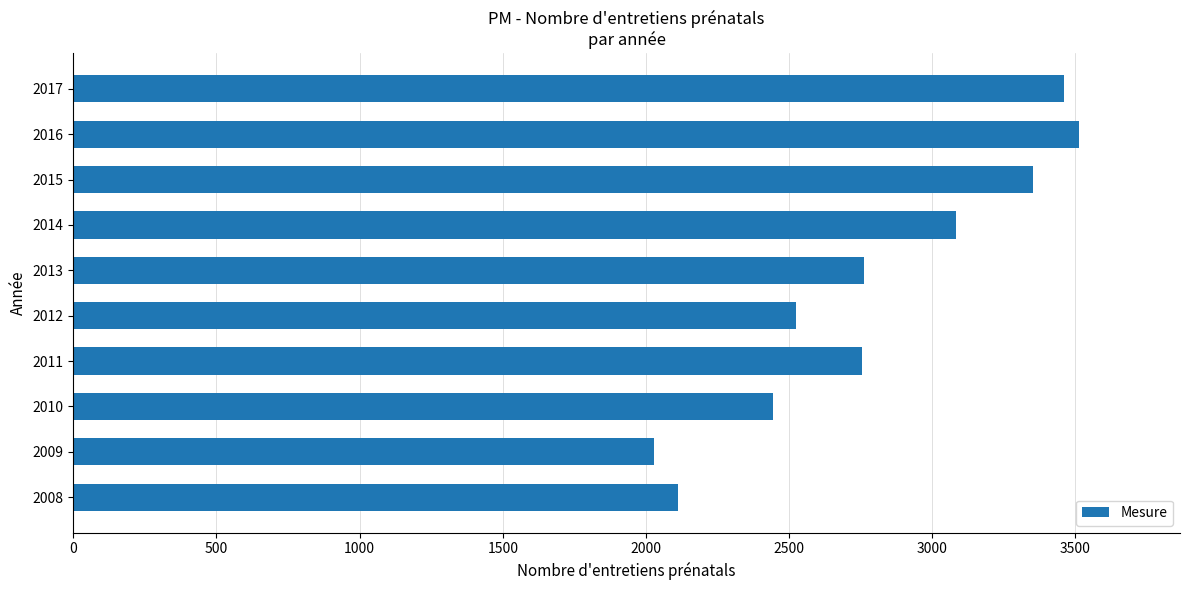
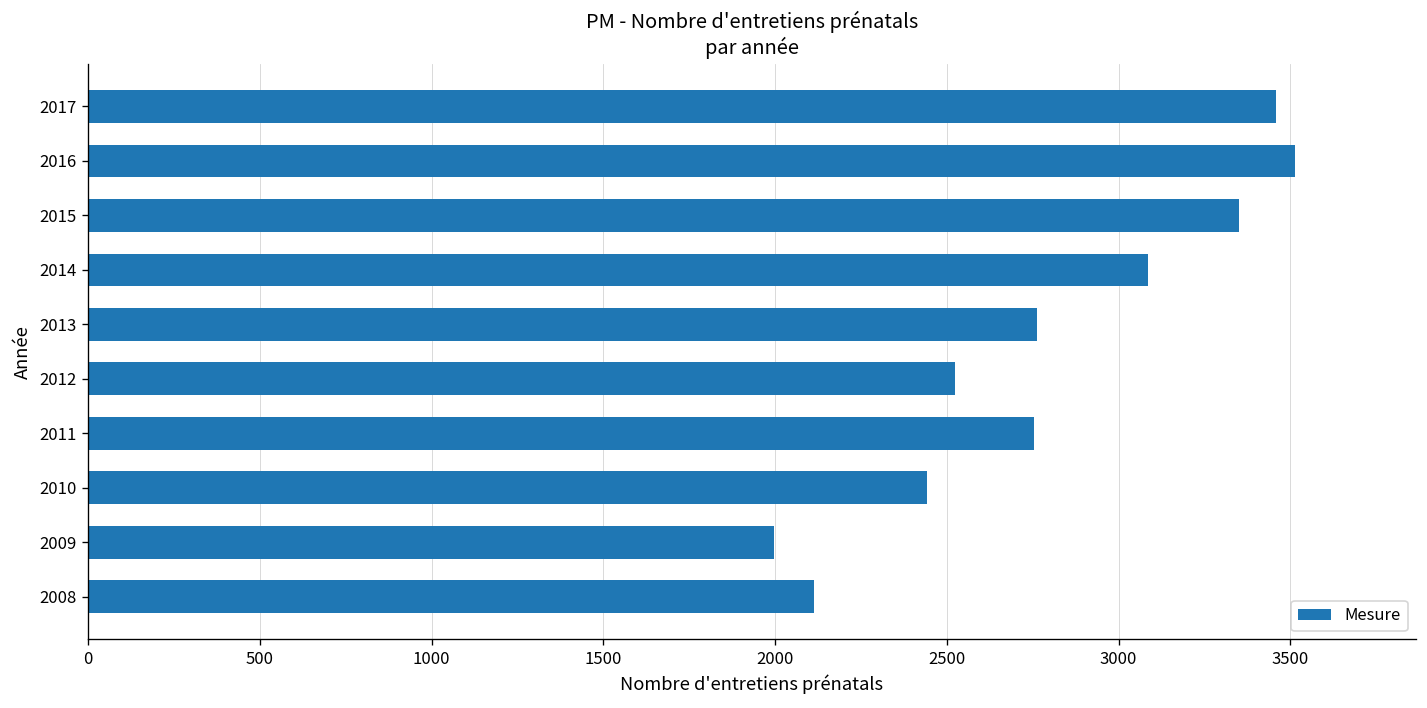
2009: 2030 -> 2000
